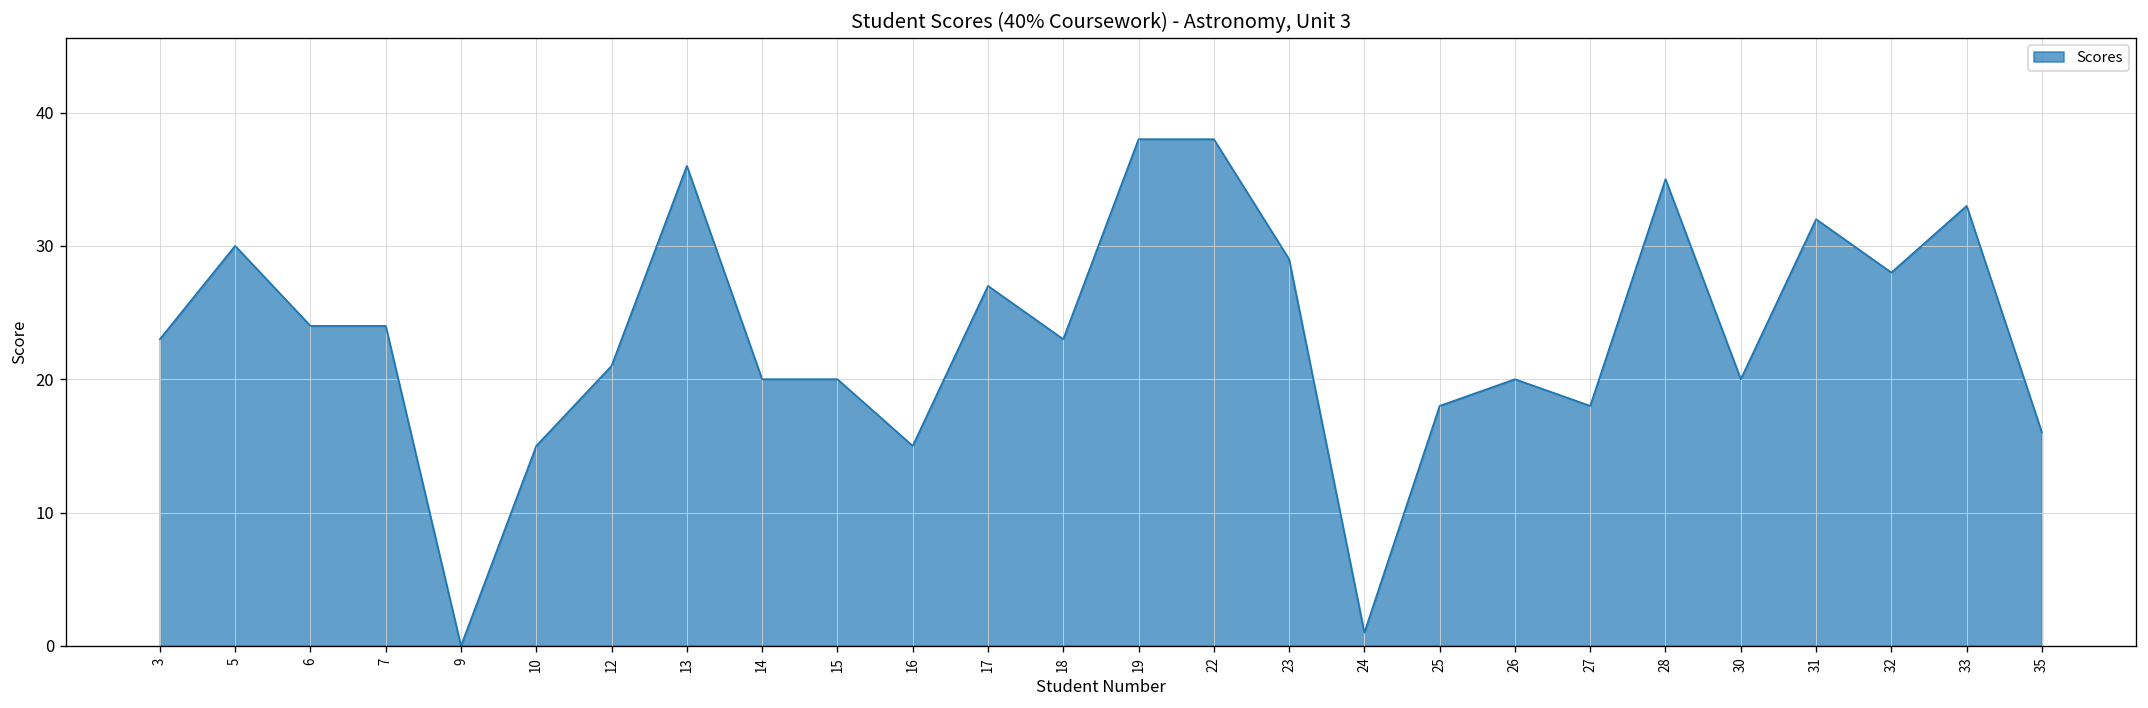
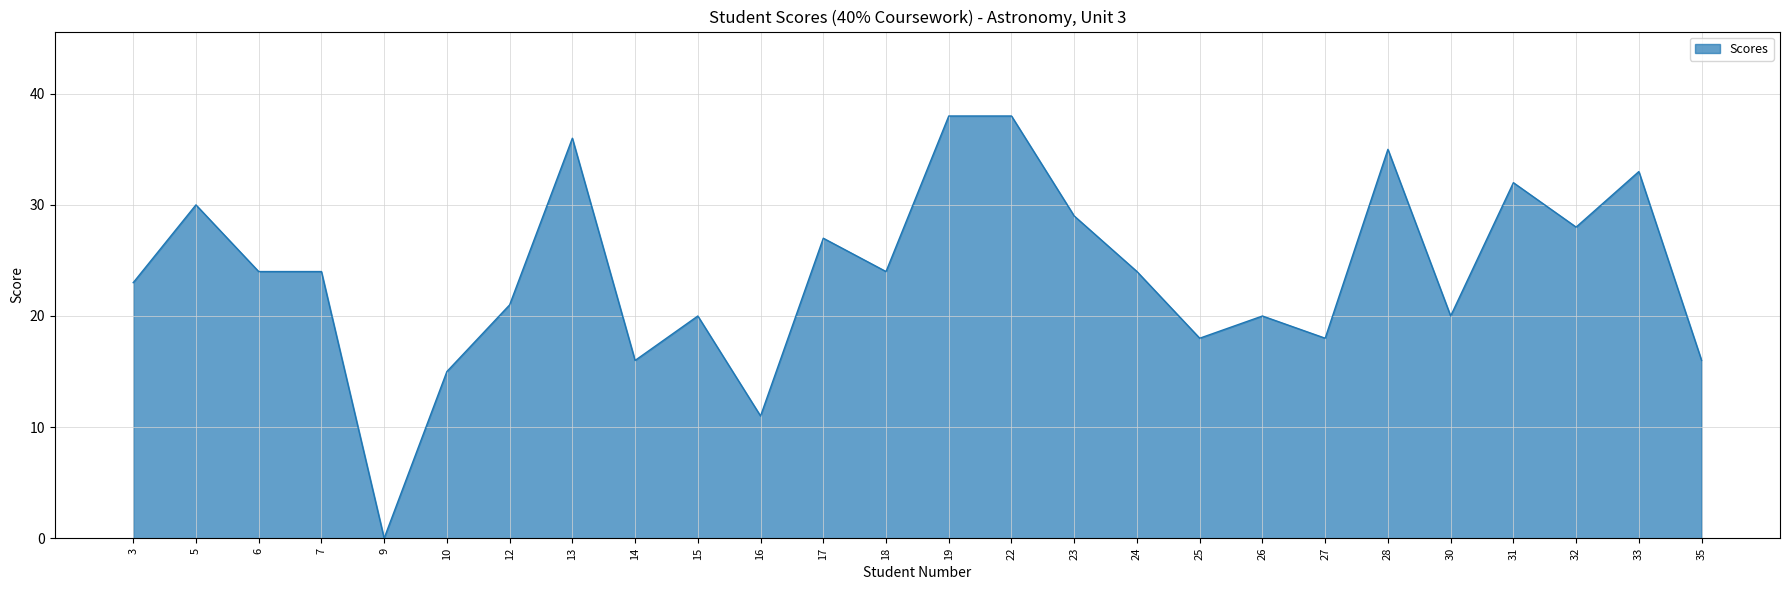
14: 20 -> 16
16: 15 -> 11
18: 23 -> 24
24: 1 -> 24
